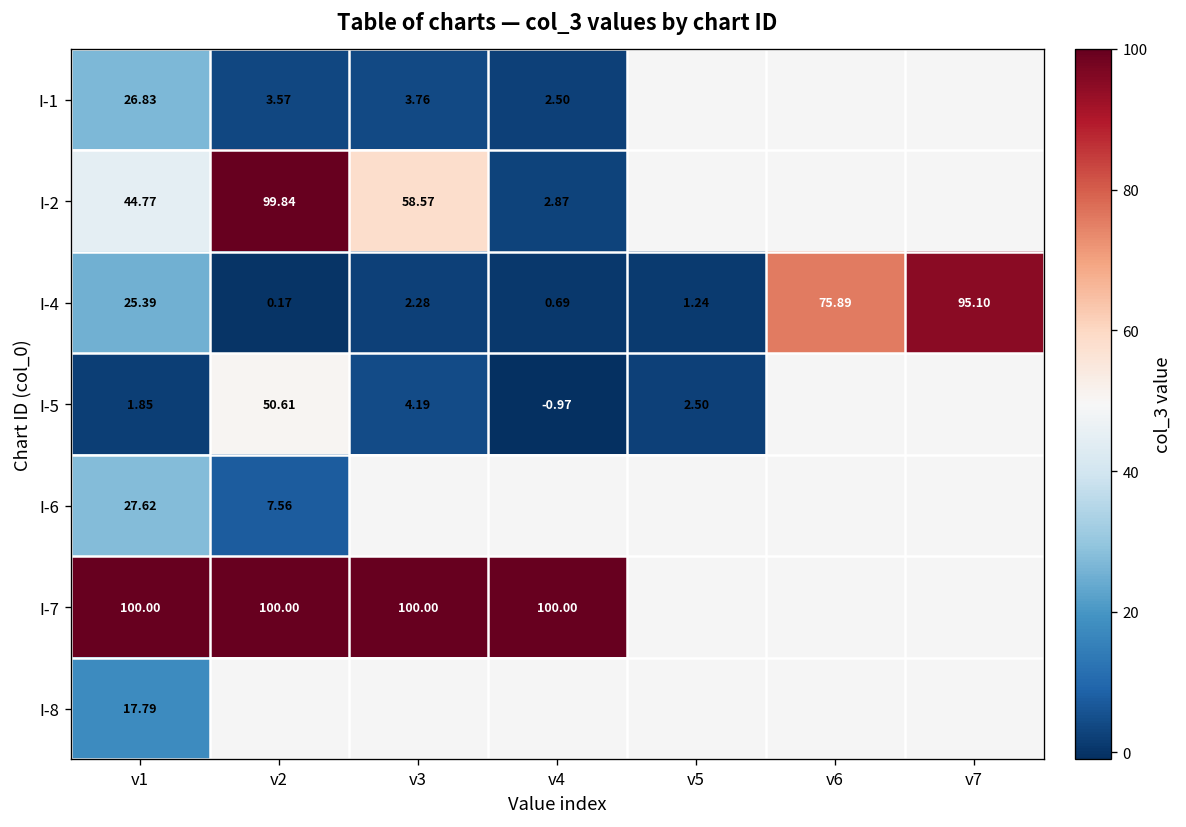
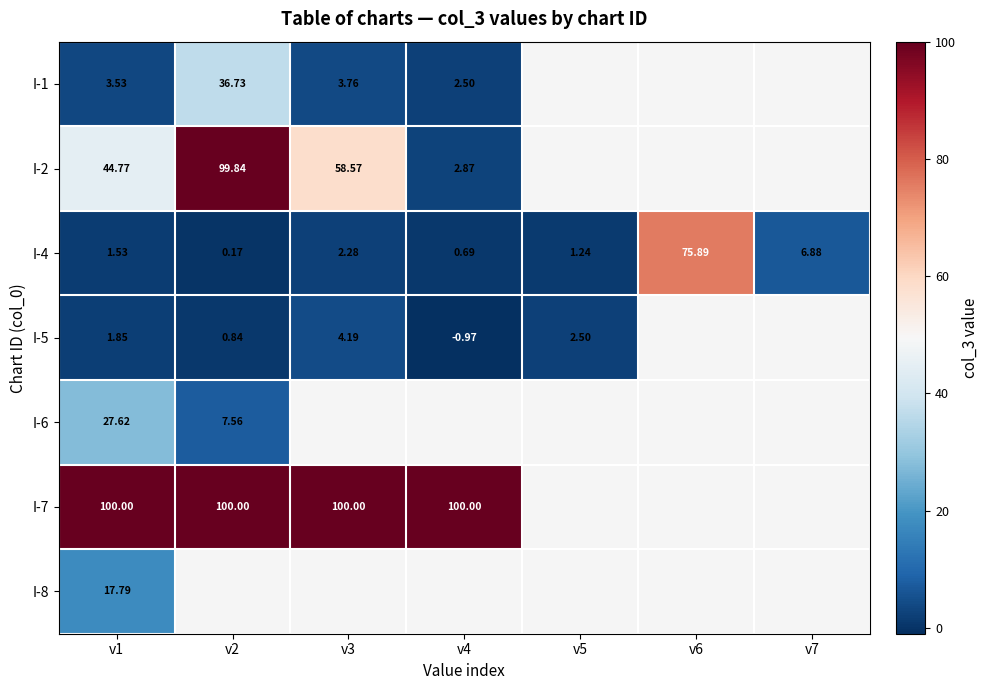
I-1, v1: 26.83 -> 3.53
I-1, v2: 3.57 -> 36.73
I-4, v1: 25.39 -> 1.53
I-4, v7: 95.10 -> 6.88
I-5, v2: 50.61 -> 0.84
